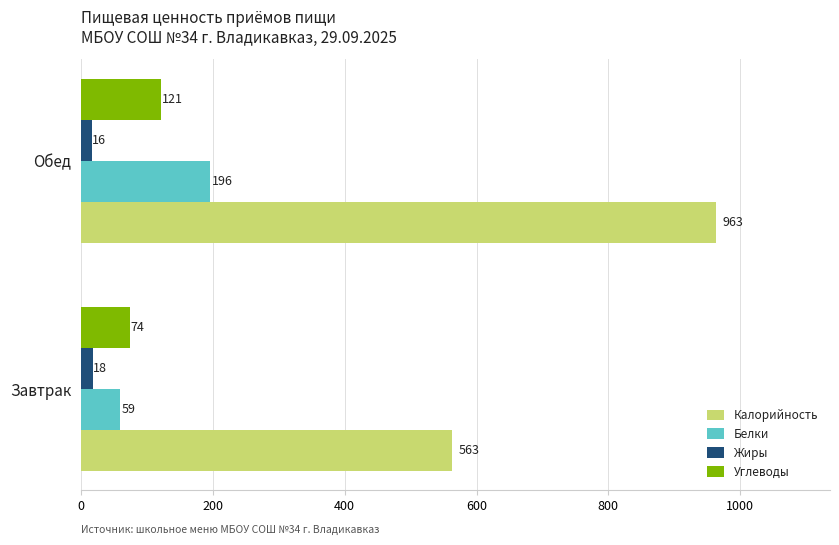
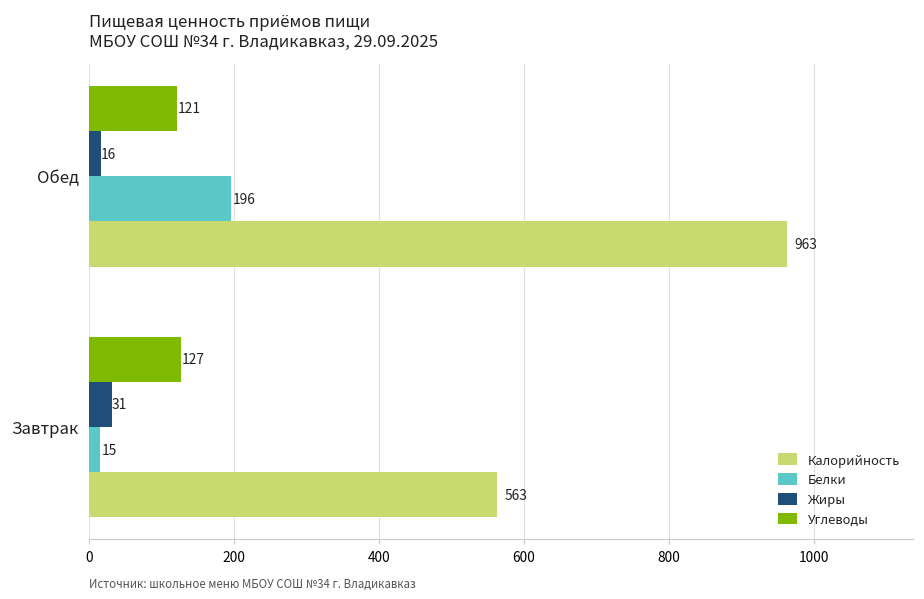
Углеводы, Завтрак: 74 -> 127
Жиры, Завтрак: 18 -> 31
Белки, Завтрак: 59 -> 15
